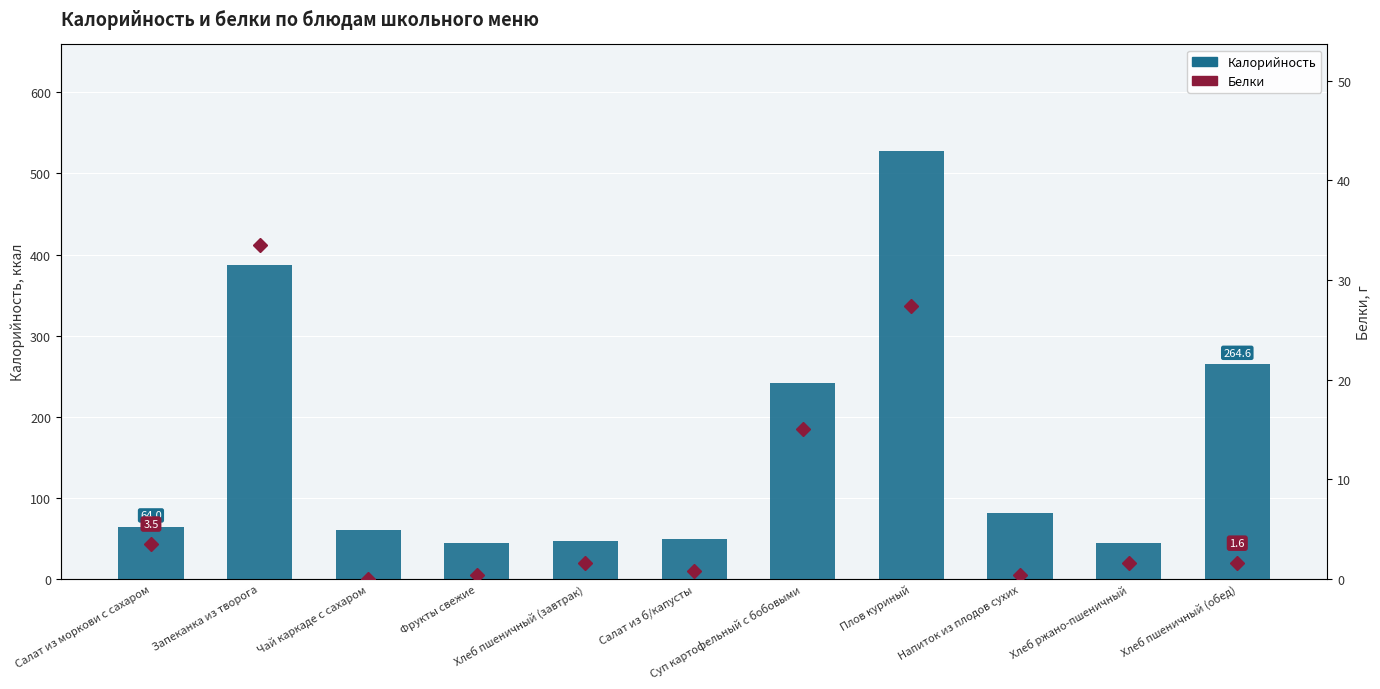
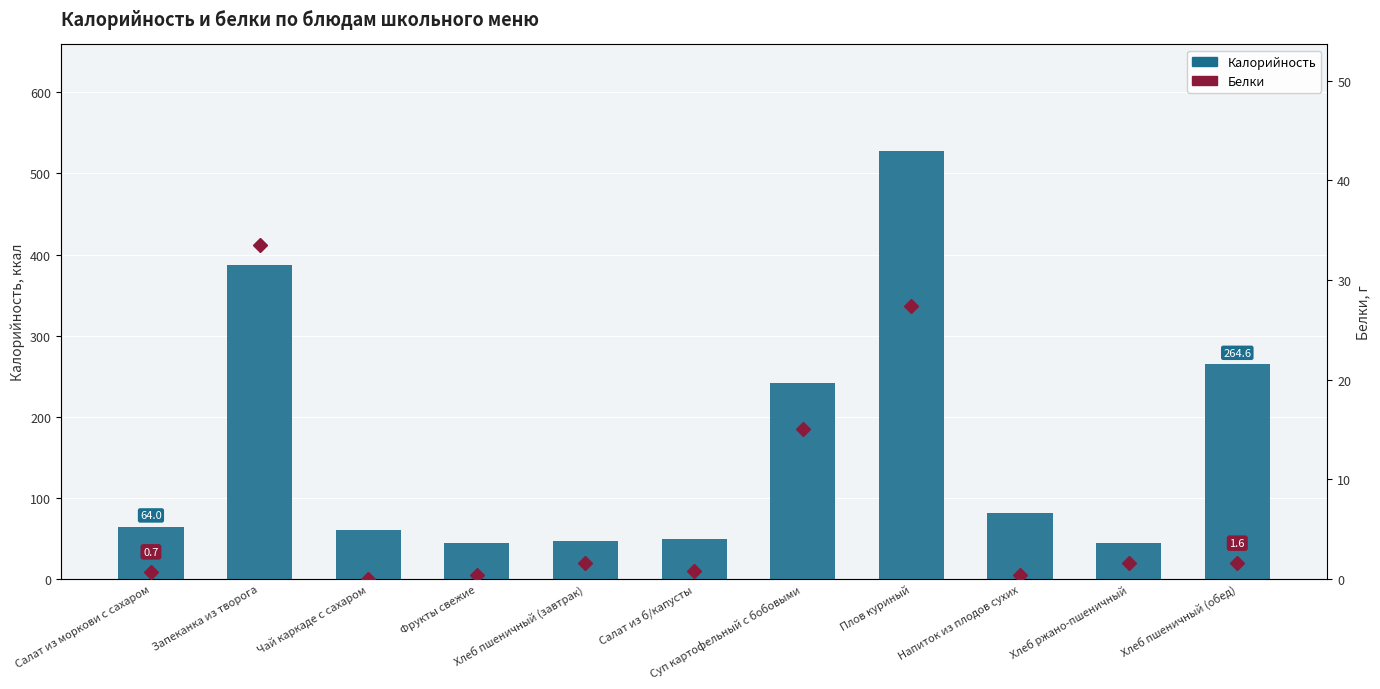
Белки, Салат из моркови с сахаром: 3.5 -> 0.7
